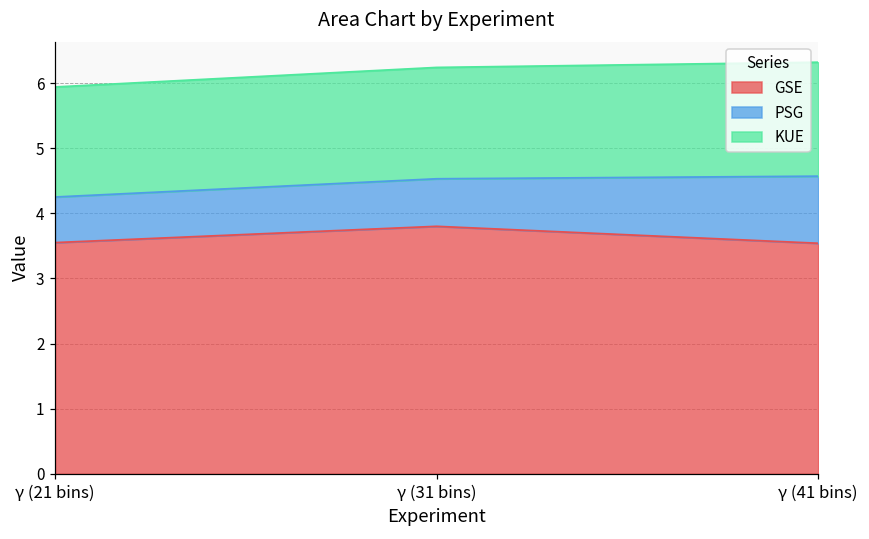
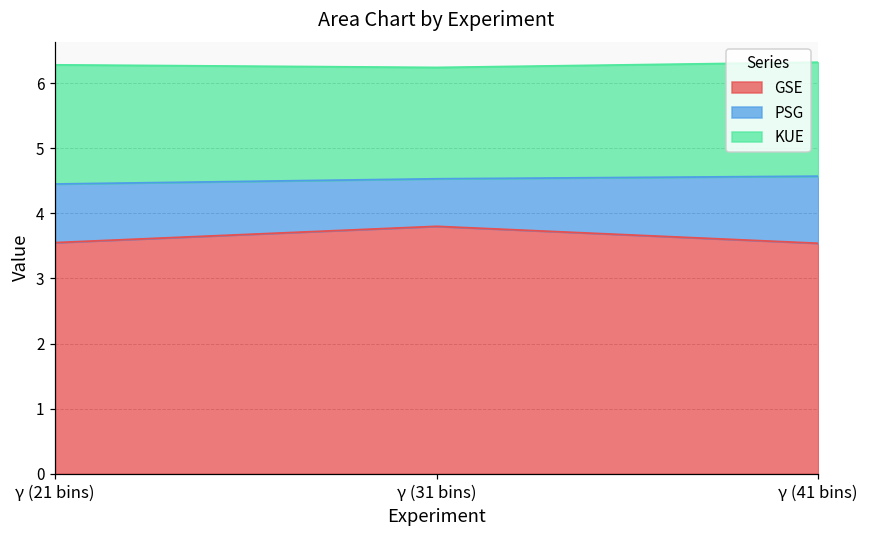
PSG, γ (21 bins): 0.7 -> 0.9
KUE, γ (21 bins): 1.7 -> 1.8
